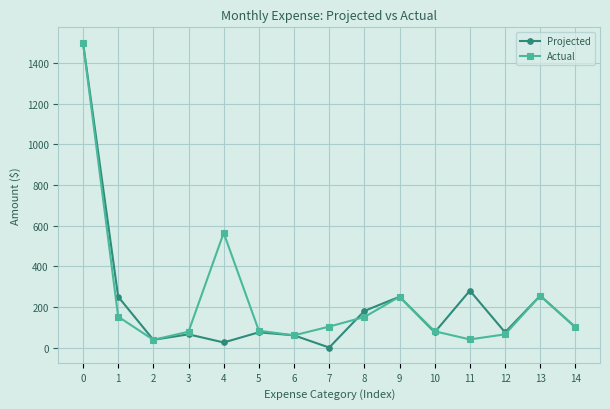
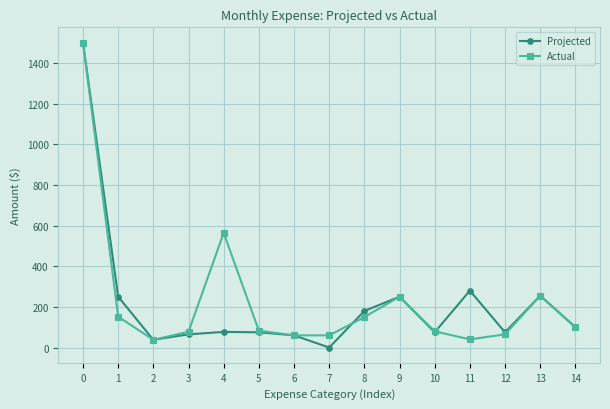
Projected, 4: 30 -> 80
Actual, 7: 100 -> 60
